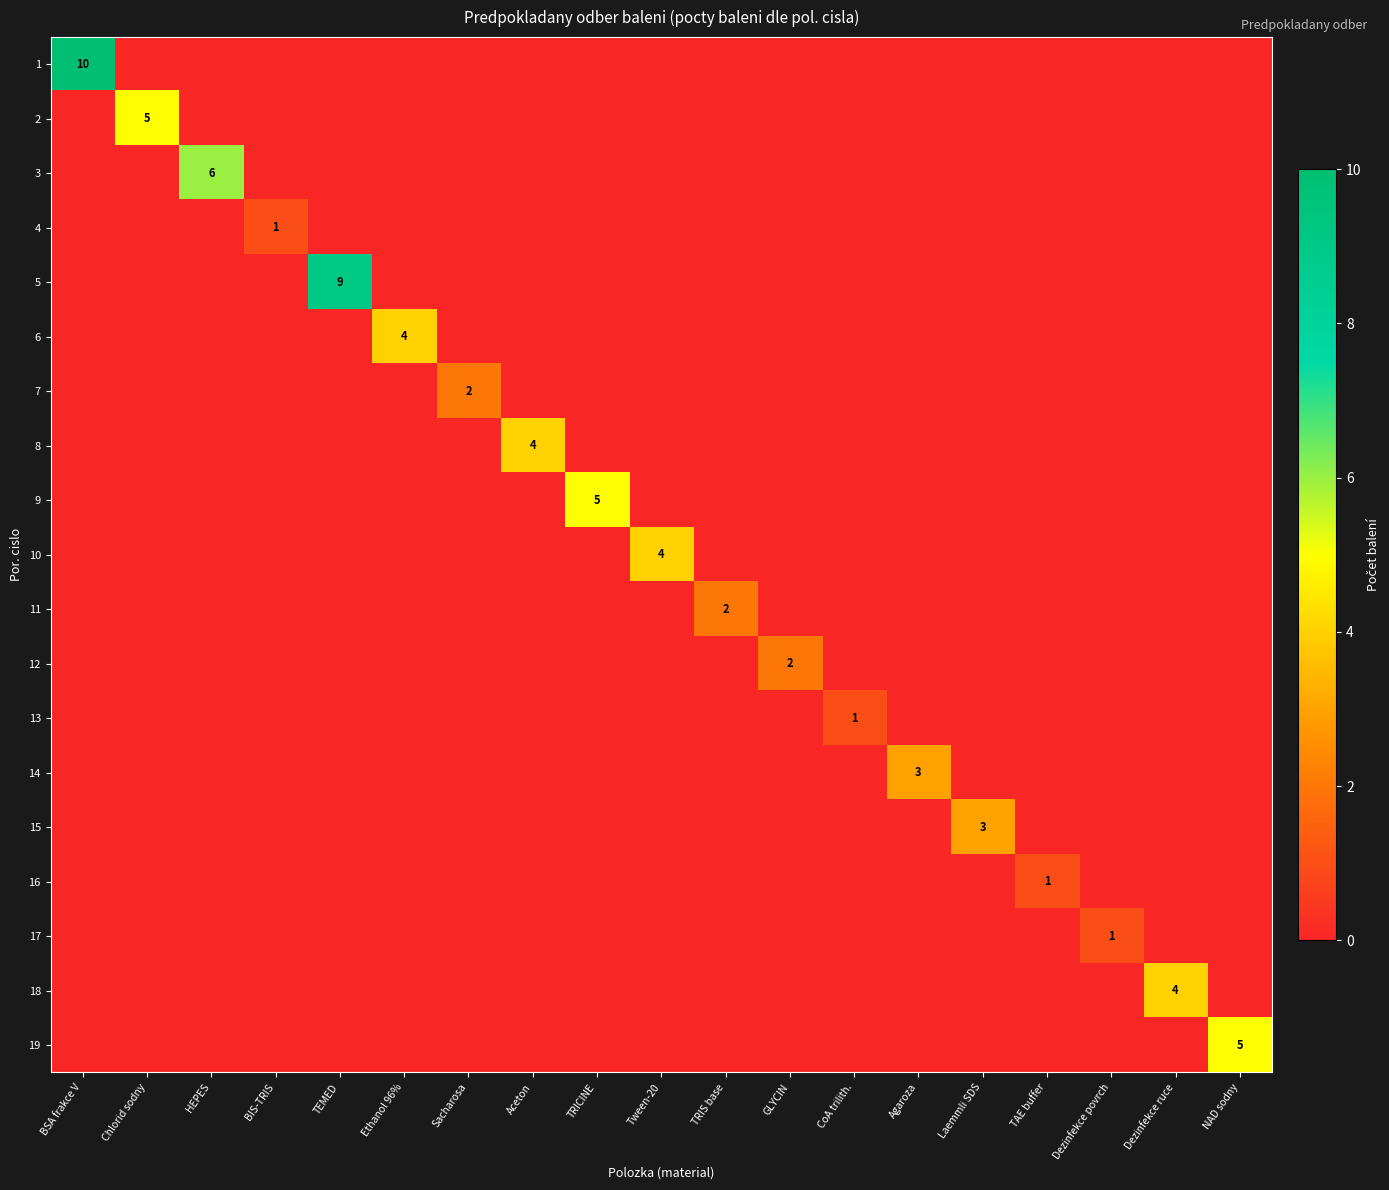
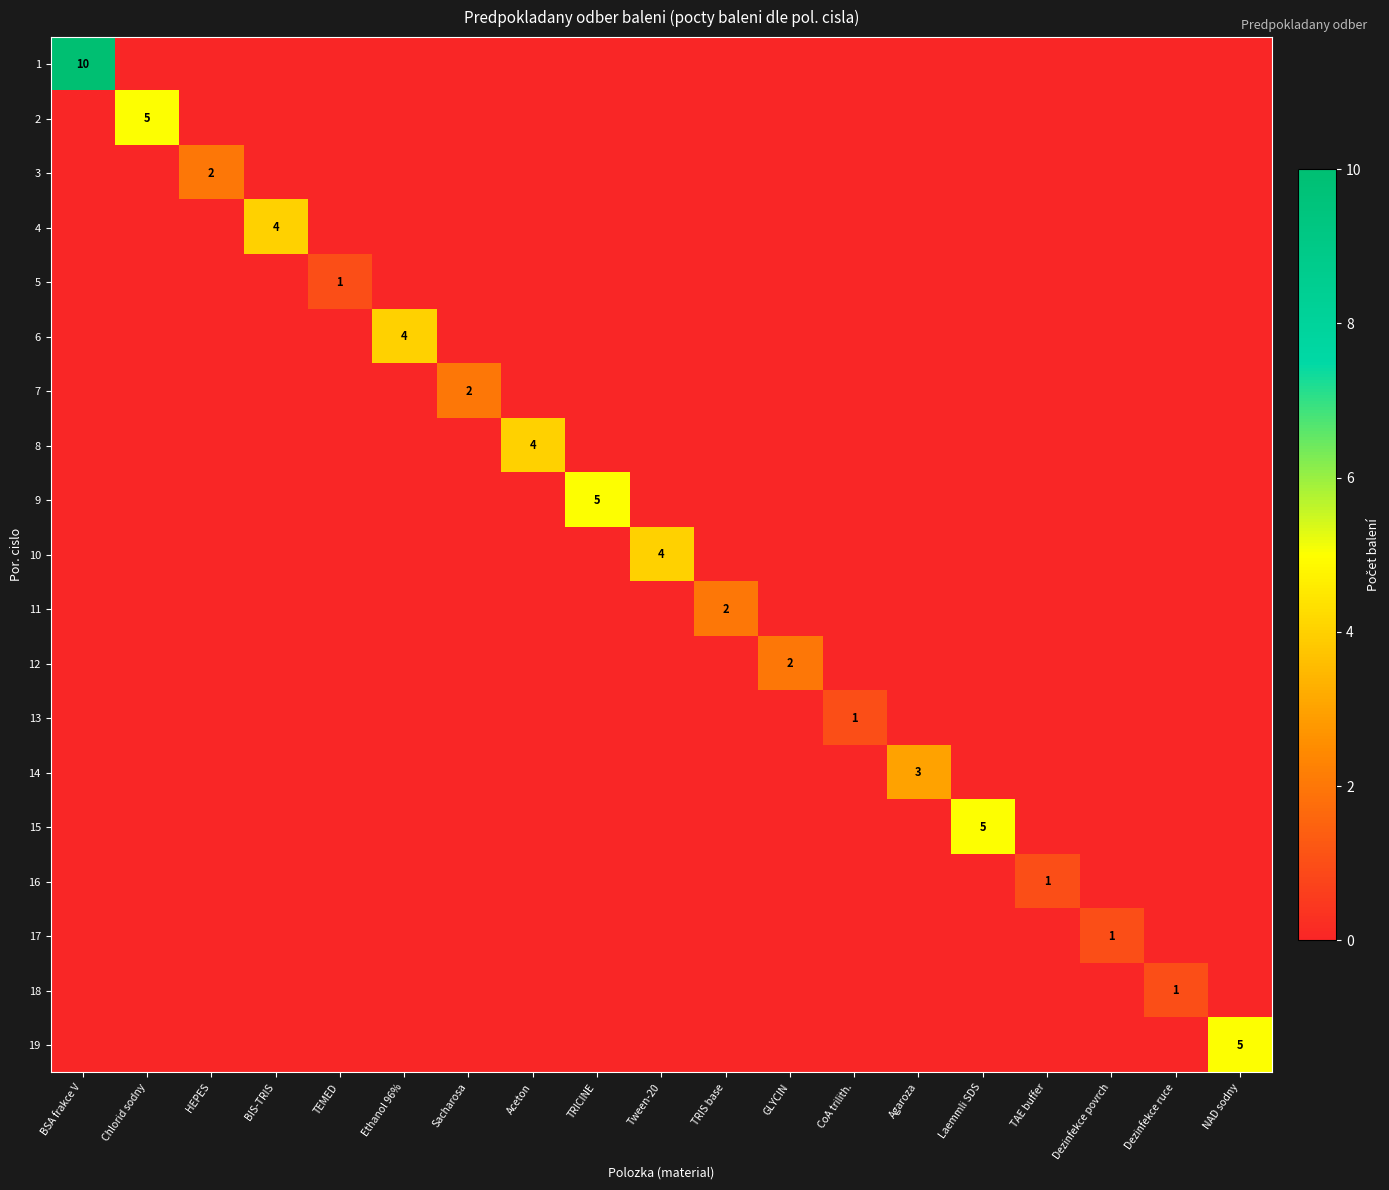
3, HEPES: 6 -> 2
4, BIS-TRIS: 1 -> 4
5, TEMED: 9 -> 1
15, Laemmli SDS: 3 -> 5
18, Dezinfekce ruce: 4 -> 1
